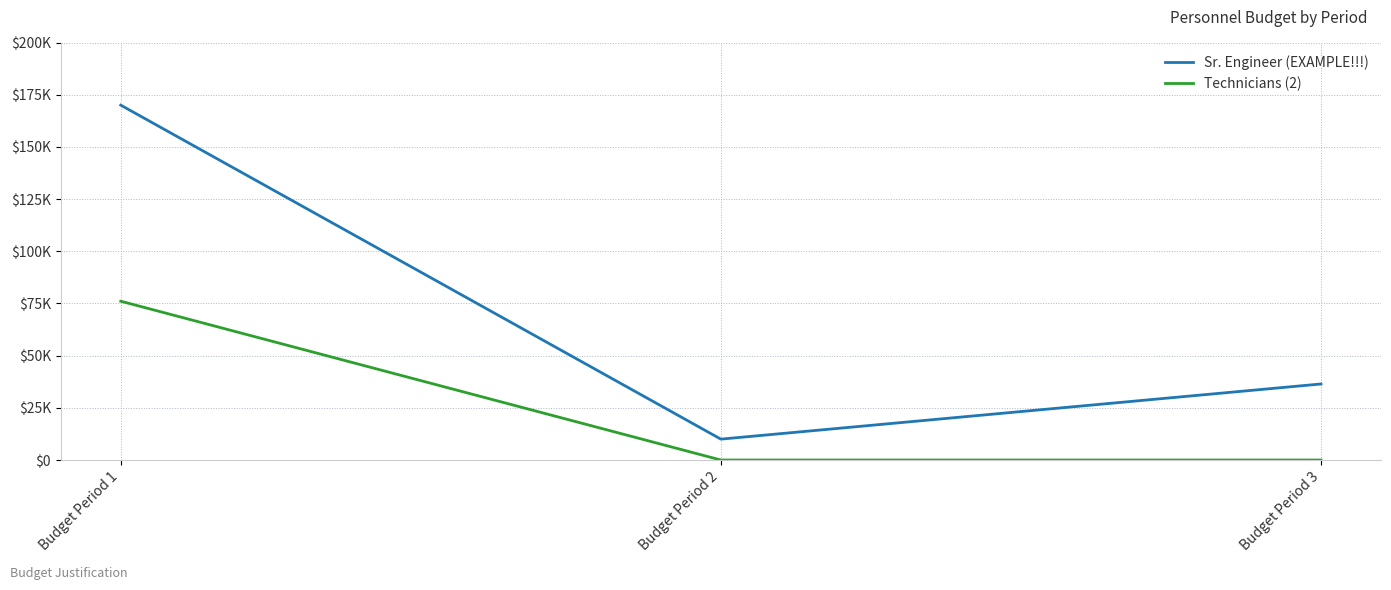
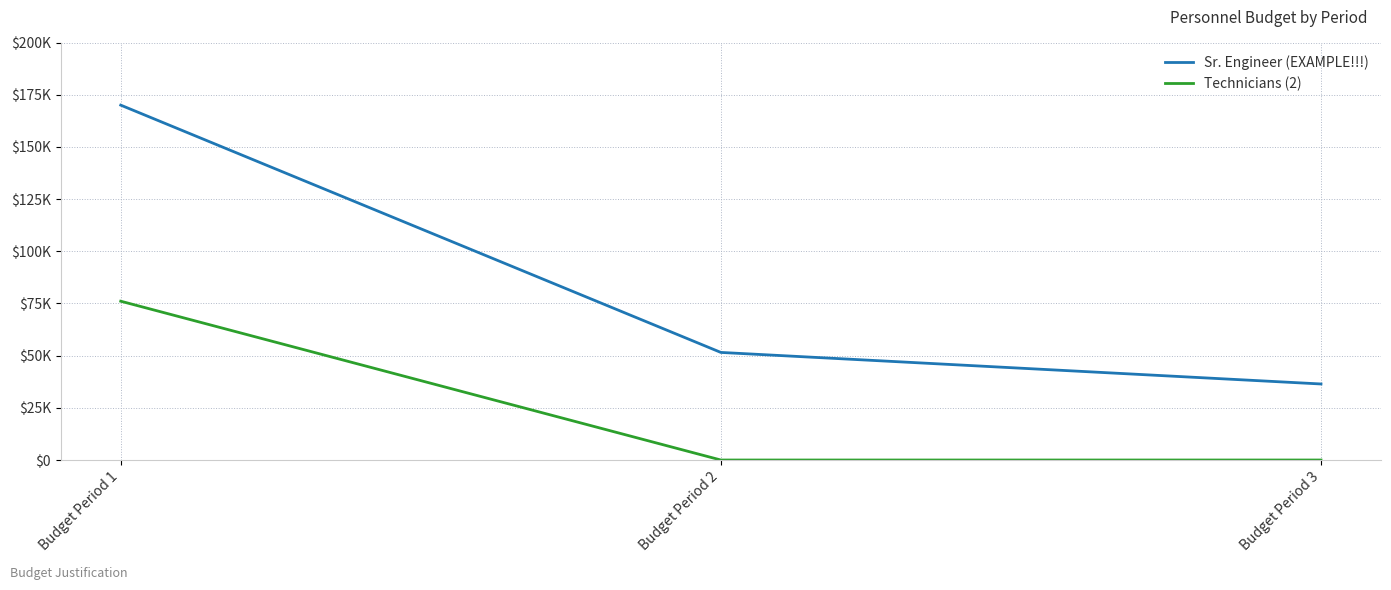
Sr. Engineer (EXAMPLE!!!), Budget Period 2: $10000 -> $52000
